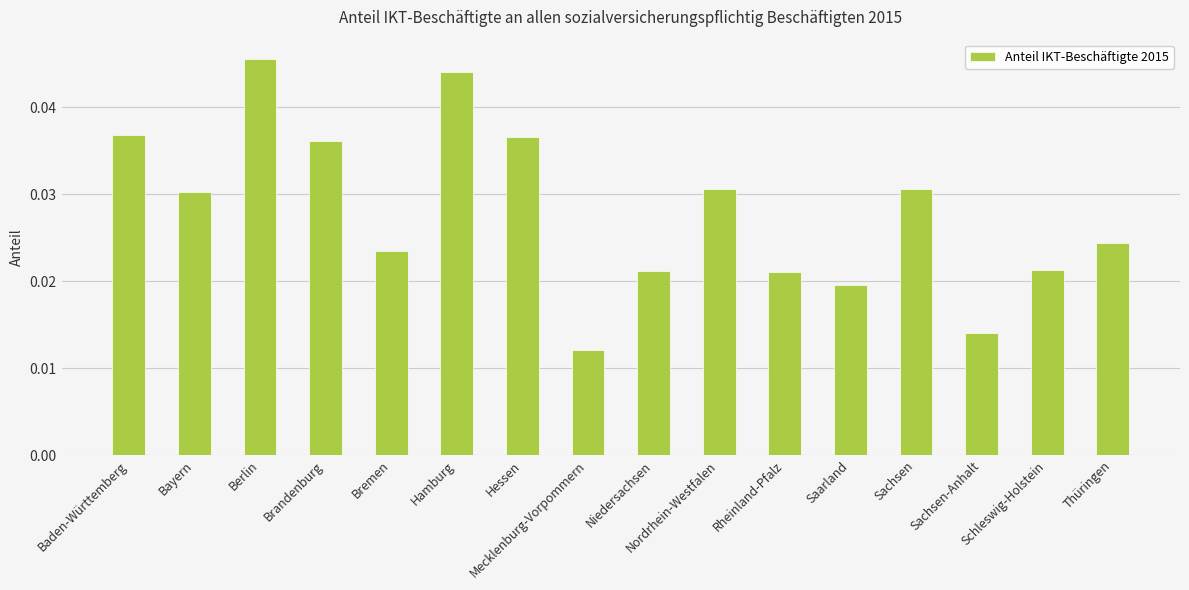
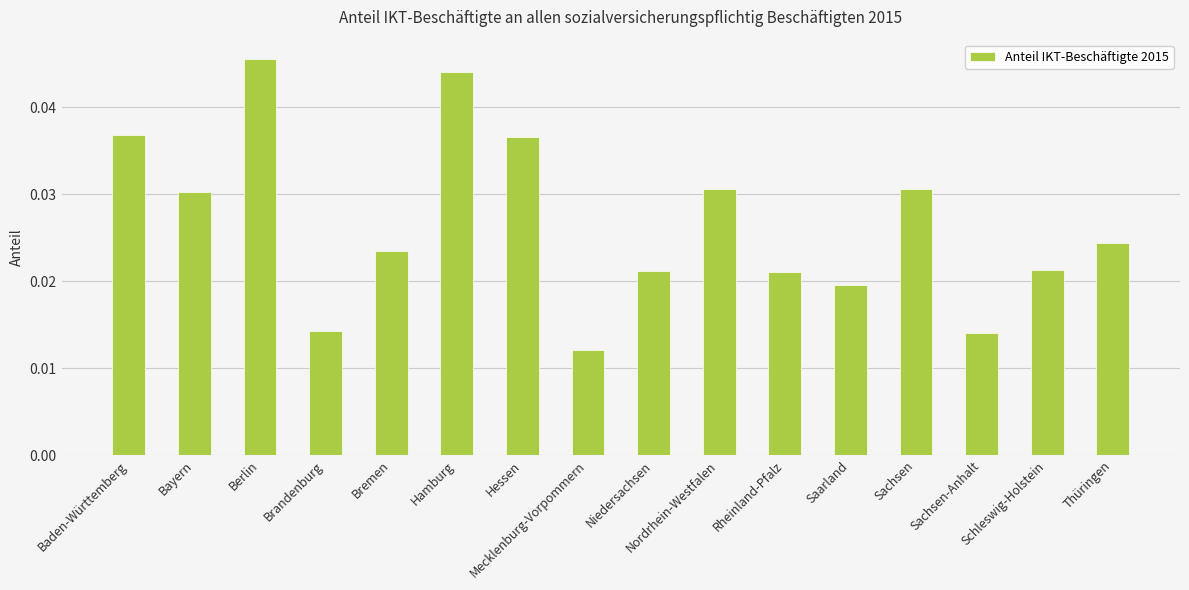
Brandenburg: 0.036 -> 0.014
